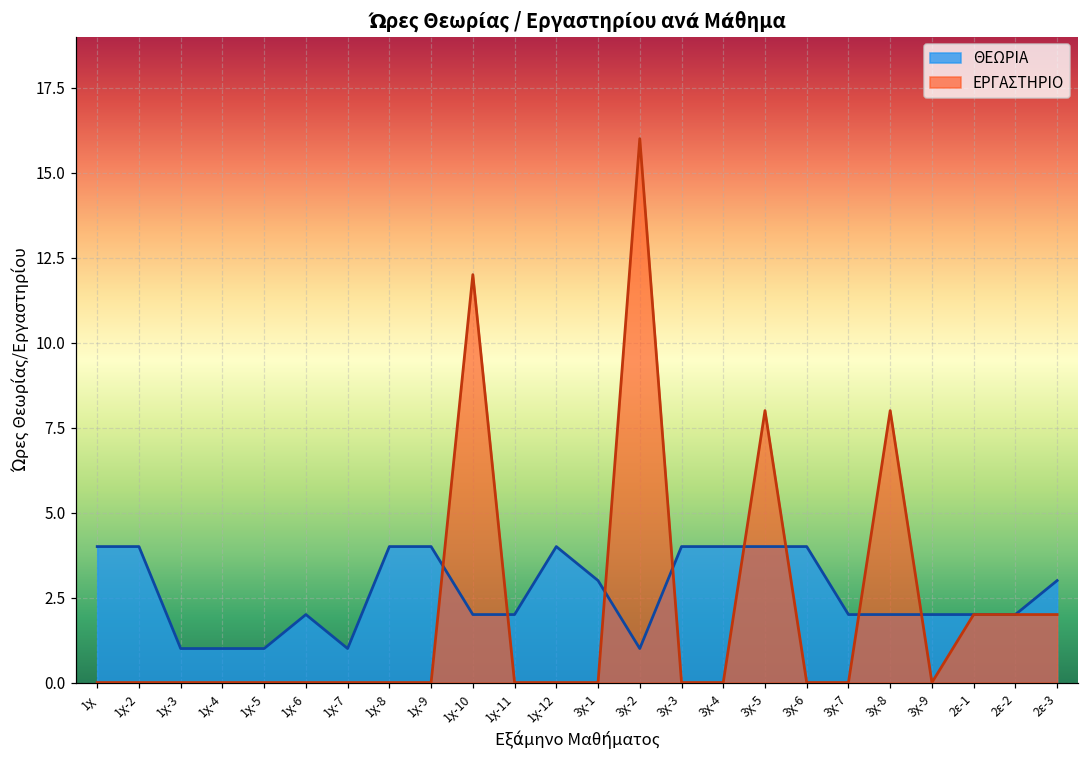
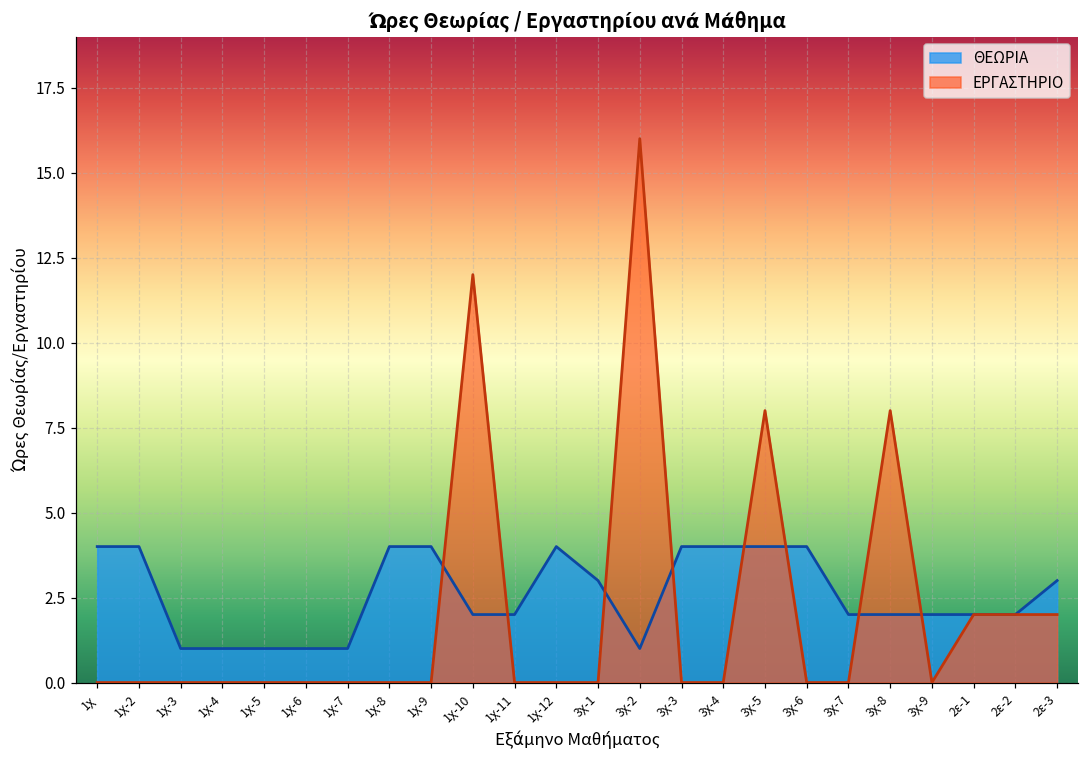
ΘΕΩΡΙΑ, 1χ-6: 2 -> 1
